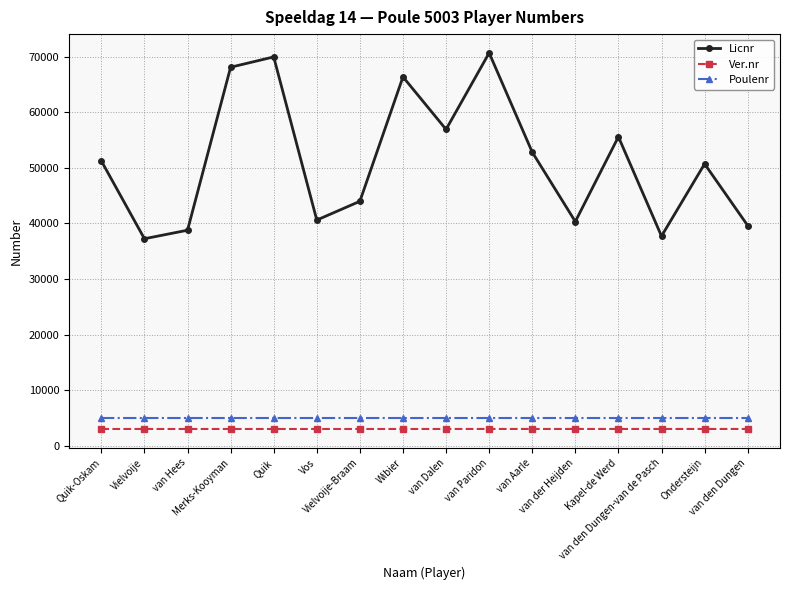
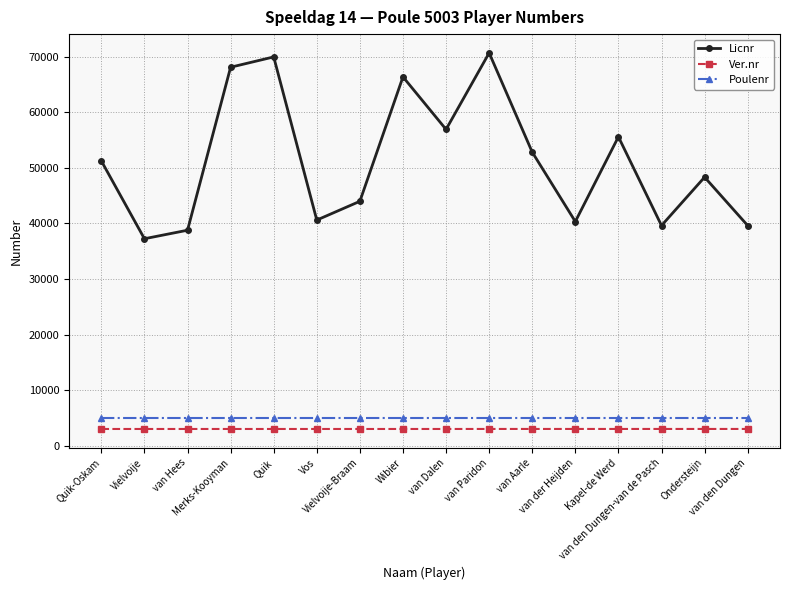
Licnr, van den Dungen-van de Pasch: 38000 -> 40000
Licnr, Ondersteijn: 51000 -> 48000
